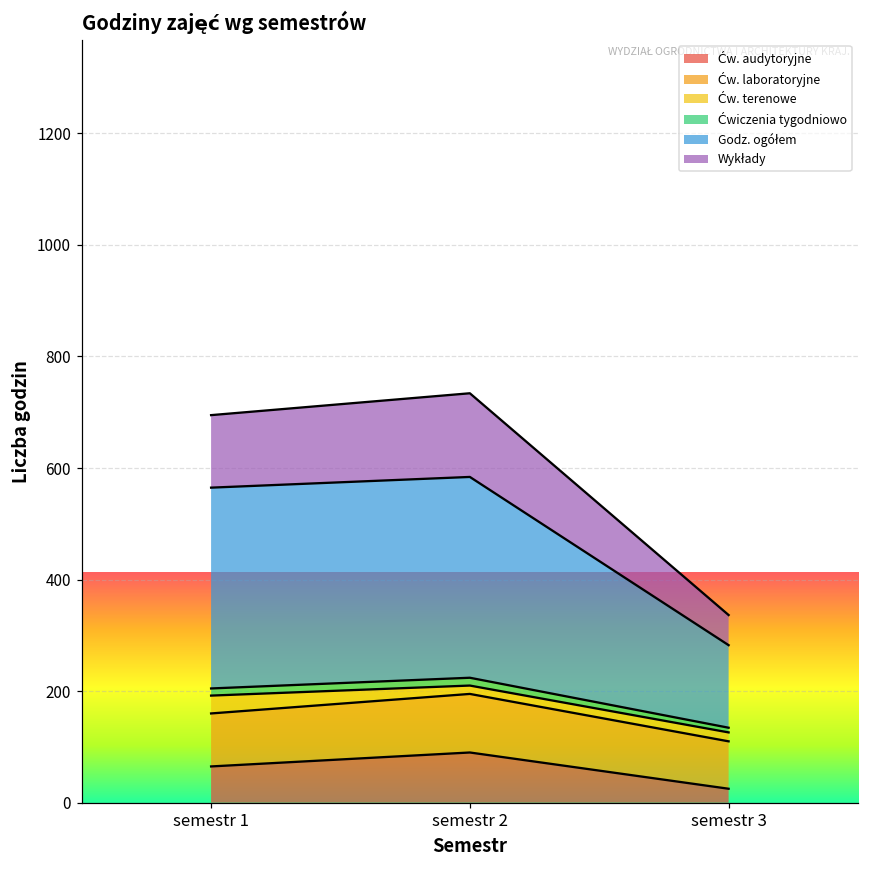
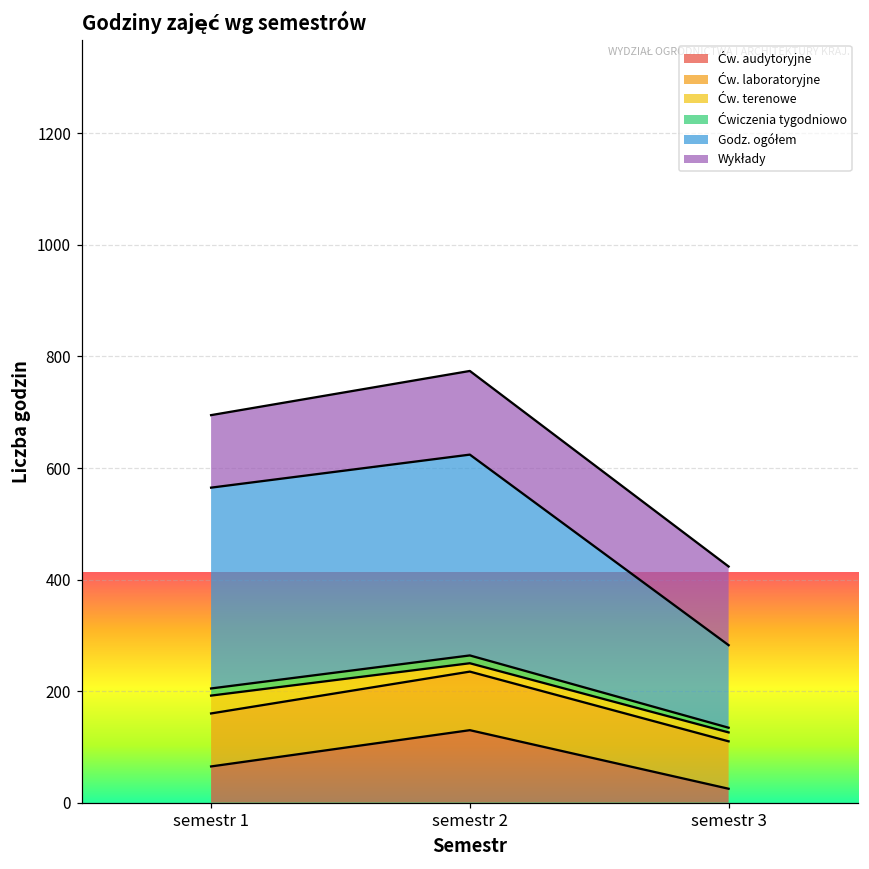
Ćw. audytoryjne, semestr 2: 90 -> 130
Wykłady, semestr 3: 50 -> 140
